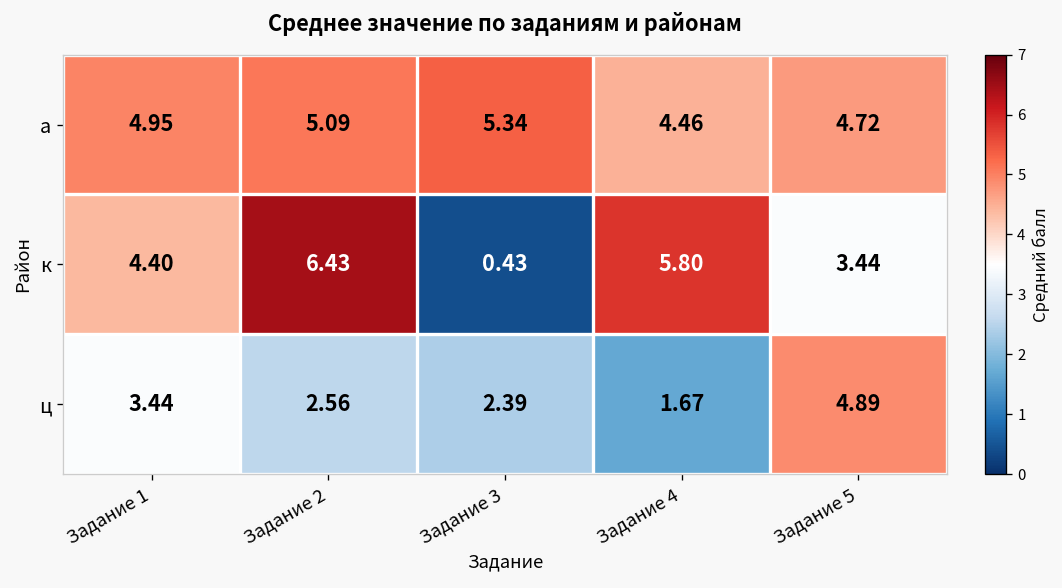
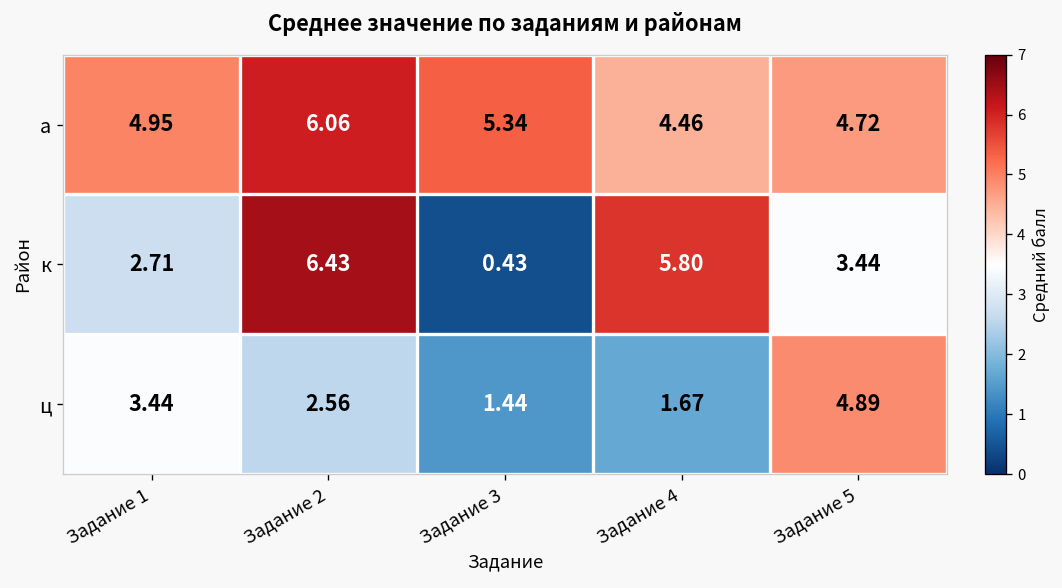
а, Задание 2: 5.09 -> 6.06
к, Задание 1: 4.40 -> 2.71
ц, Задание 3: 2.39 -> 1.44
